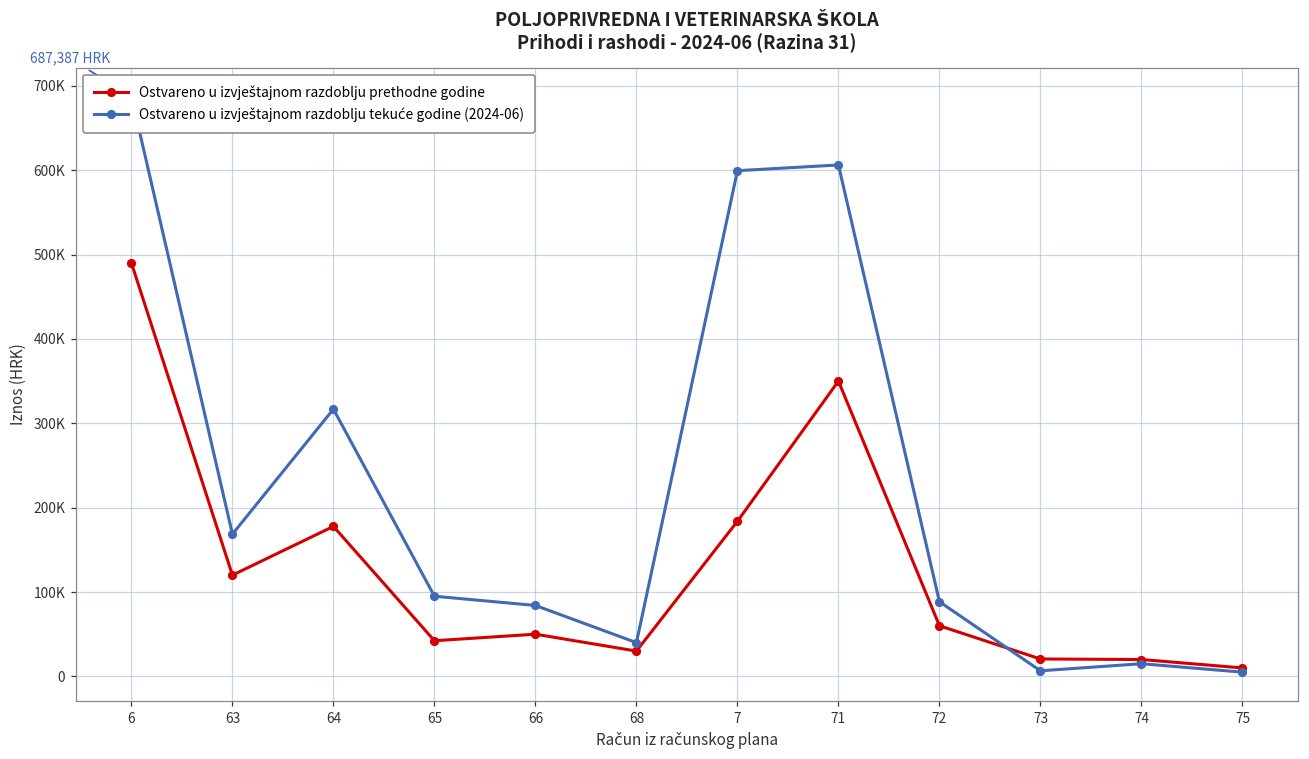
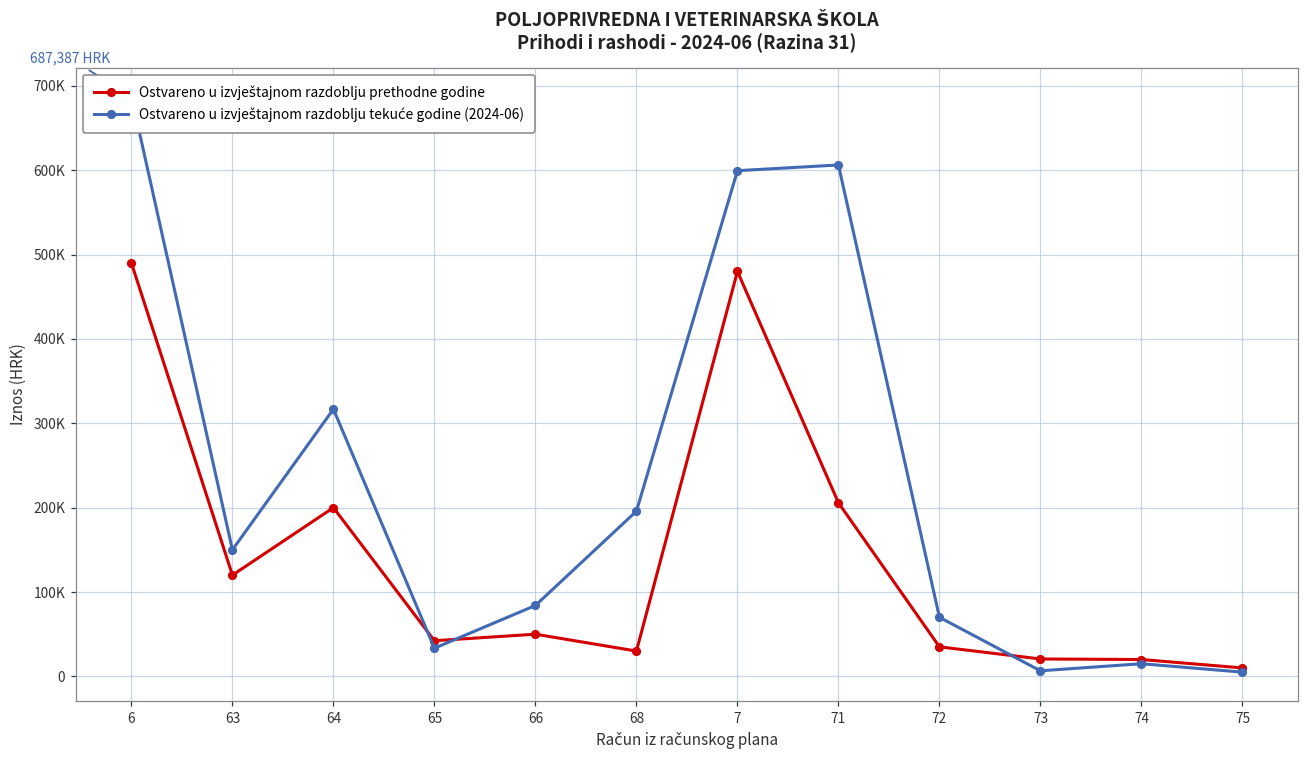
Ostvareno u izvještajnom razdoblju tekuće godine (2024-06), 63: 170000 -> 150000
Ostvareno u izvještajnom razdoblju prethodne godine, 64: 180000 -> 200000
Ostvareno u izvještajnom razdoblju tekuće godine (2024-06), 65: 100000 -> 30000
Ostvareno u izvještajnom razdoblju tekuće godine (2024-06), 68: 40000 -> 200000
Ostvareno u izvještajnom razdoblju prethodne godine, 7: 180000 -> 480000
Ostvareno u izvještajnom razdoblju prethodne godine, 71: 350000 -> 210000
Ostvareno u izvještajnom razdoblju prethodne godine, 72: 60000 -> 30000
Ostvareno u izvještajnom razdoblju tekuće godine (2024-06), 72: 90000 -> 70000
